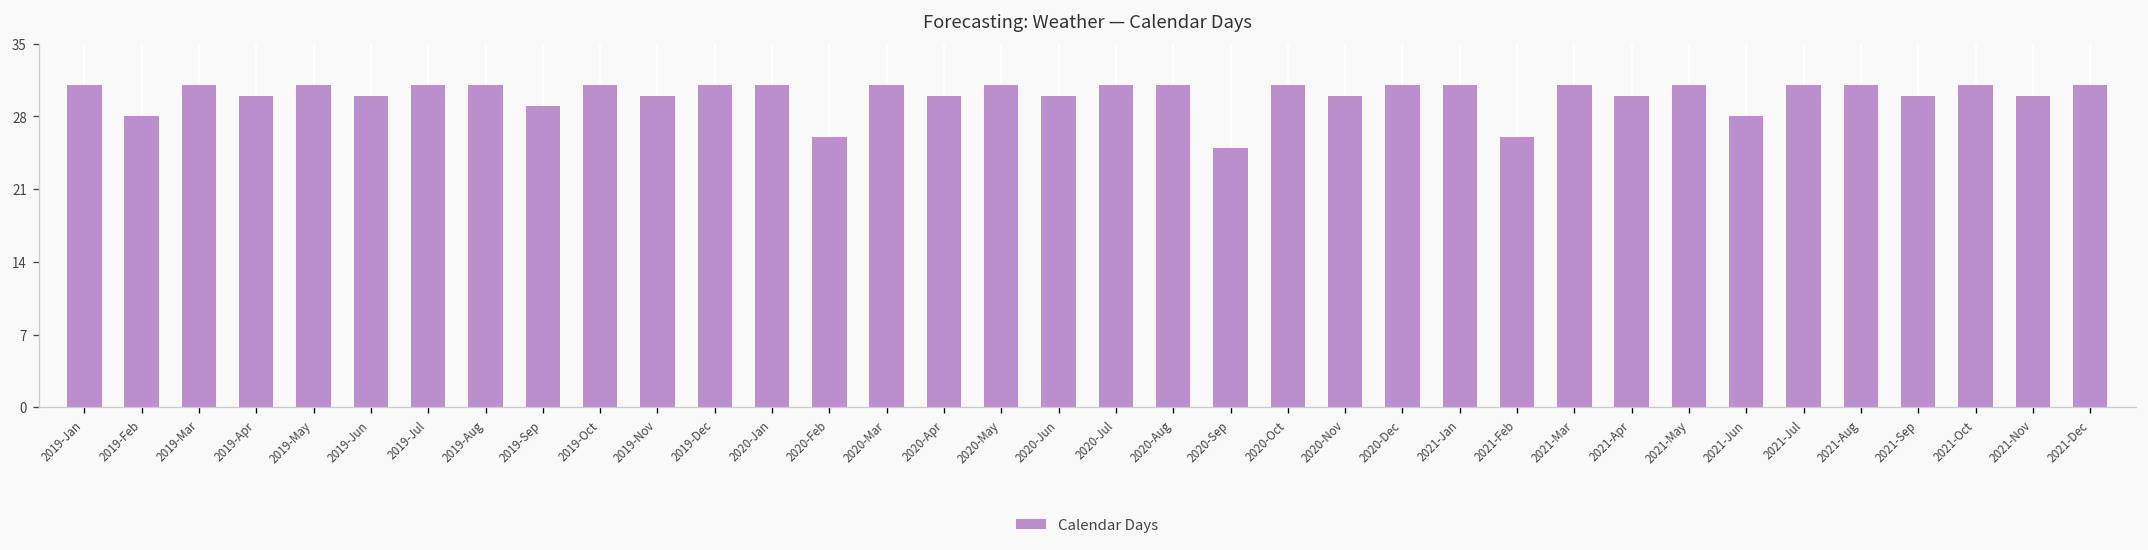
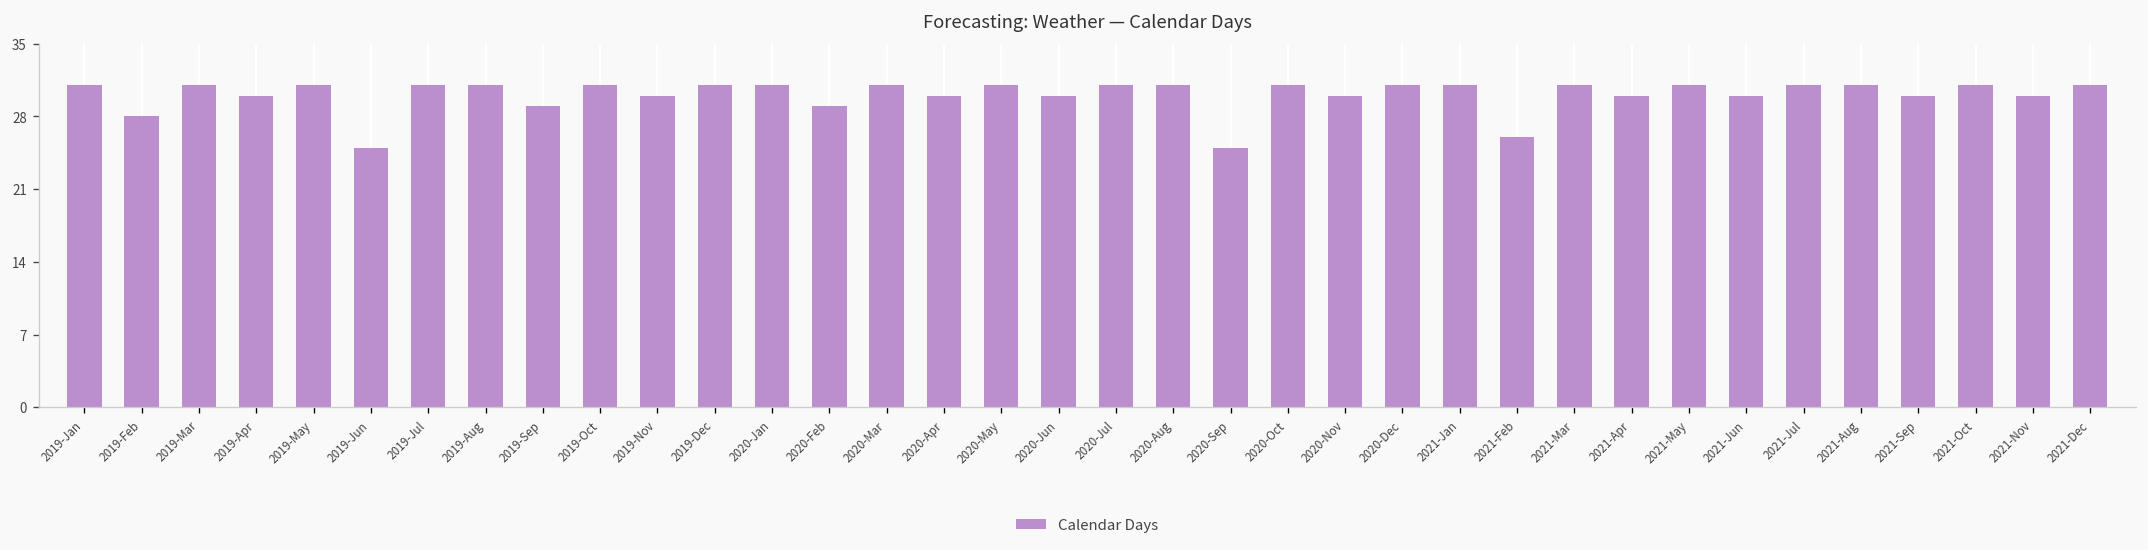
2019-Jun: 30 -> 25
2020-Feb: 26 -> 29
2021-Jun: 28 -> 30
